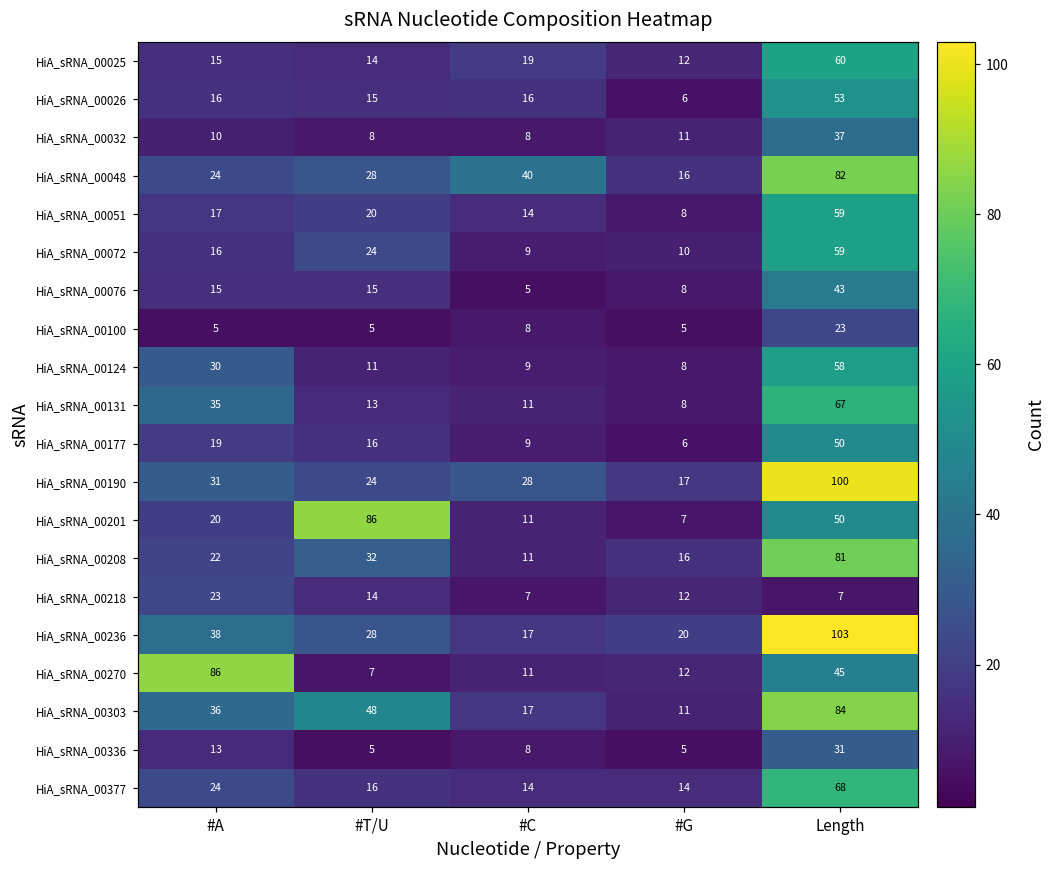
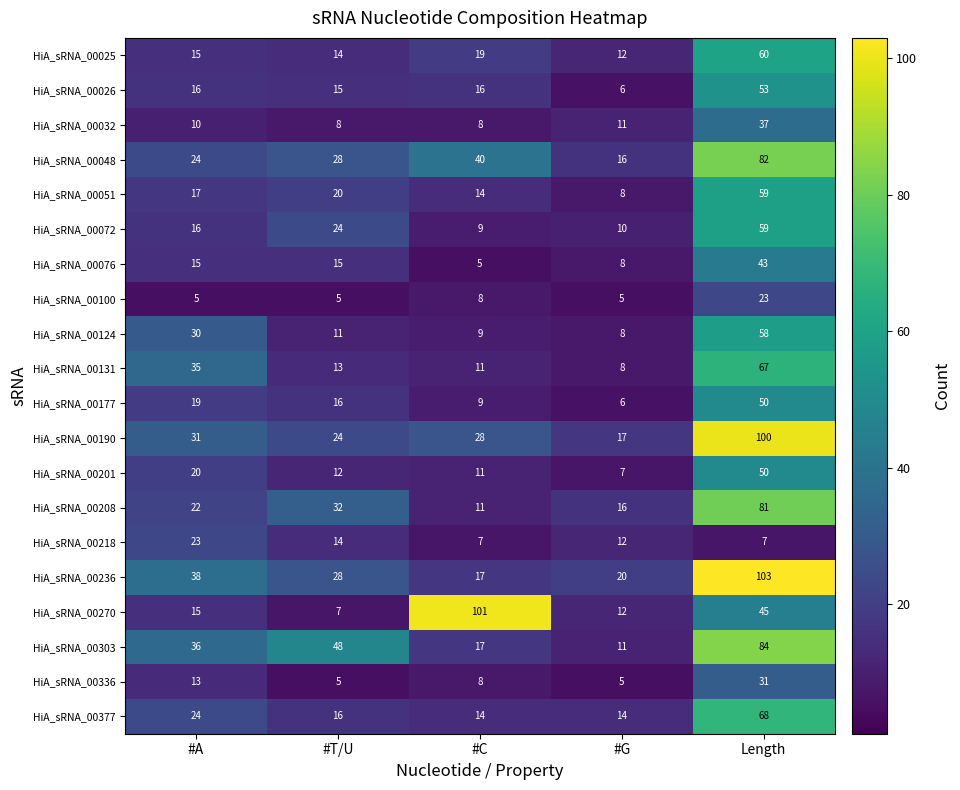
HiA_sRNA_00201, #T/U: 86 -> 12
HiA_sRNA_00270, #A: 86 -> 15
HiA_sRNA_00270, #C: 11 -> 101
